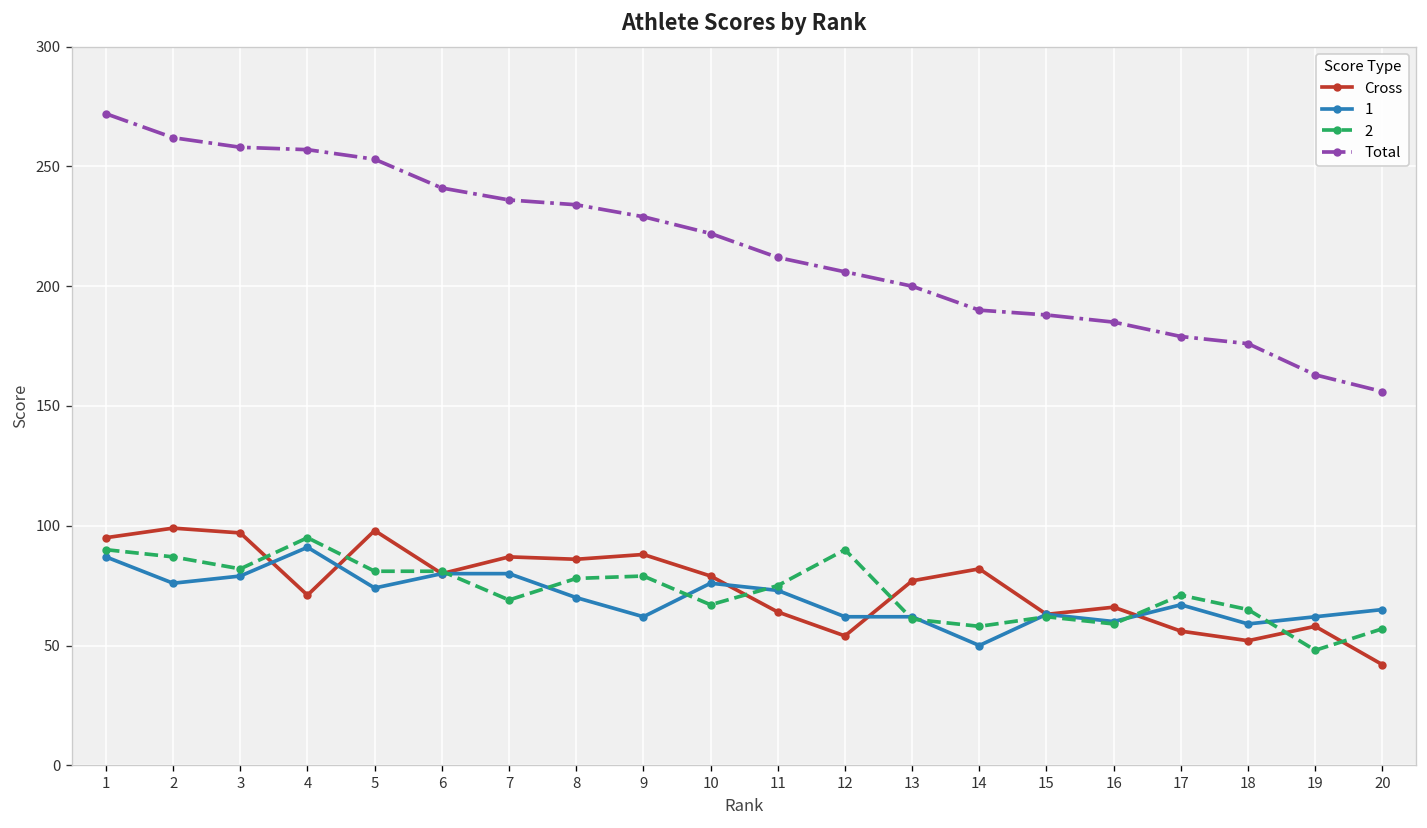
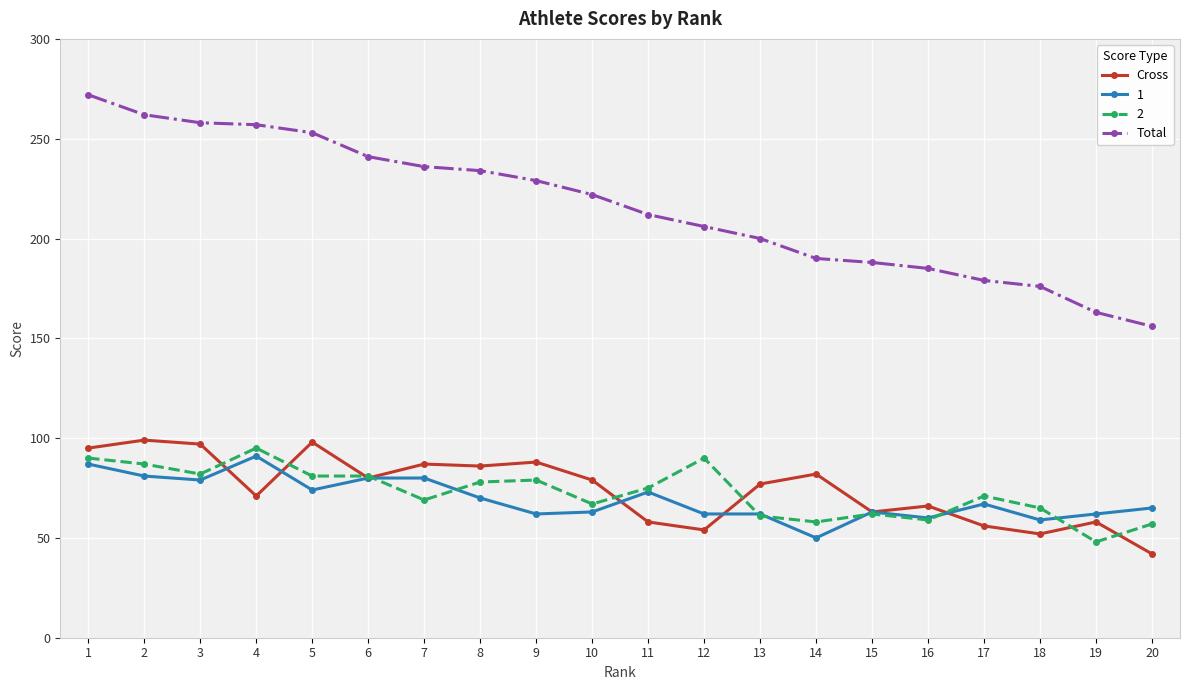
1, 2: 76 -> 81
1, 10: 76 -> 63
Cross, 11: 64 -> 58
